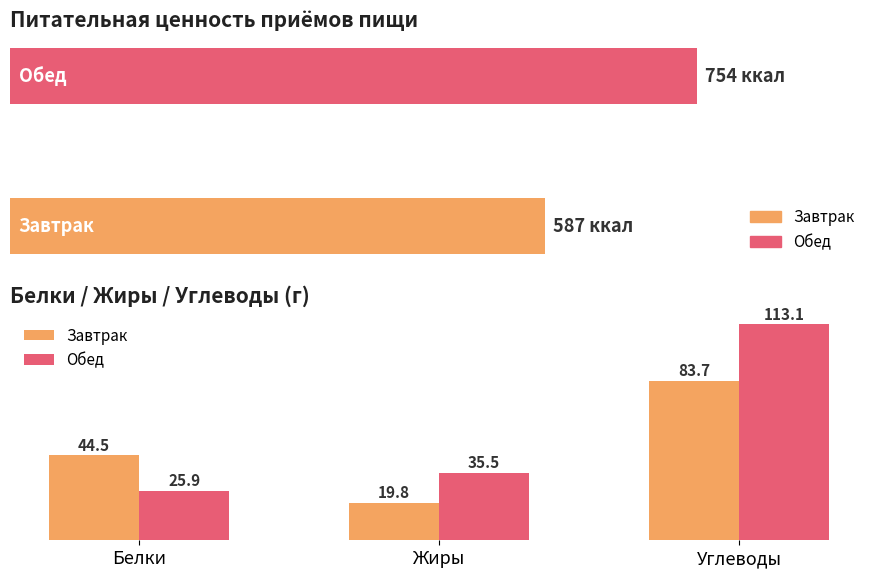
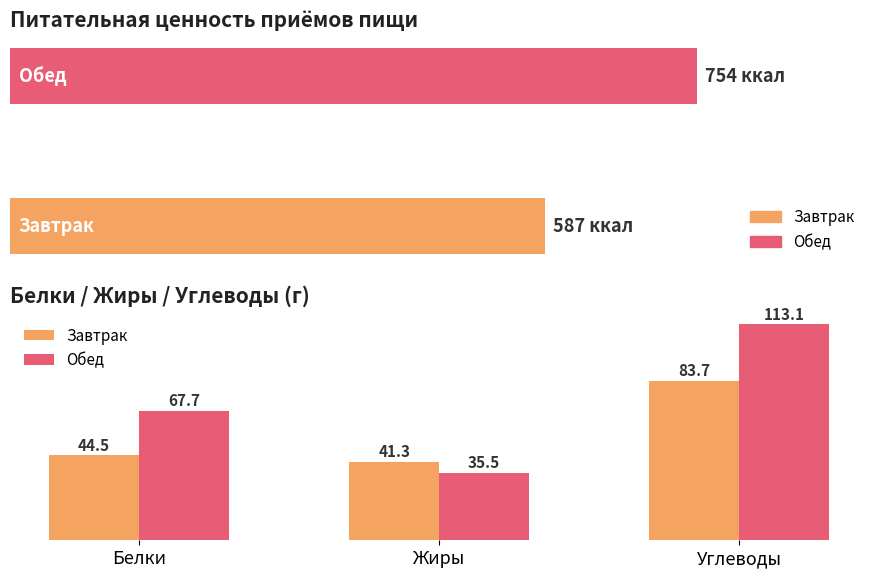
Белки / Жиры / Углеводы (г), Обед, Белки: 25.9 -> 67.7
Белки / Жиры / Углеводы (г), Завтрак, Жиры: 19.8 -> 41.3
